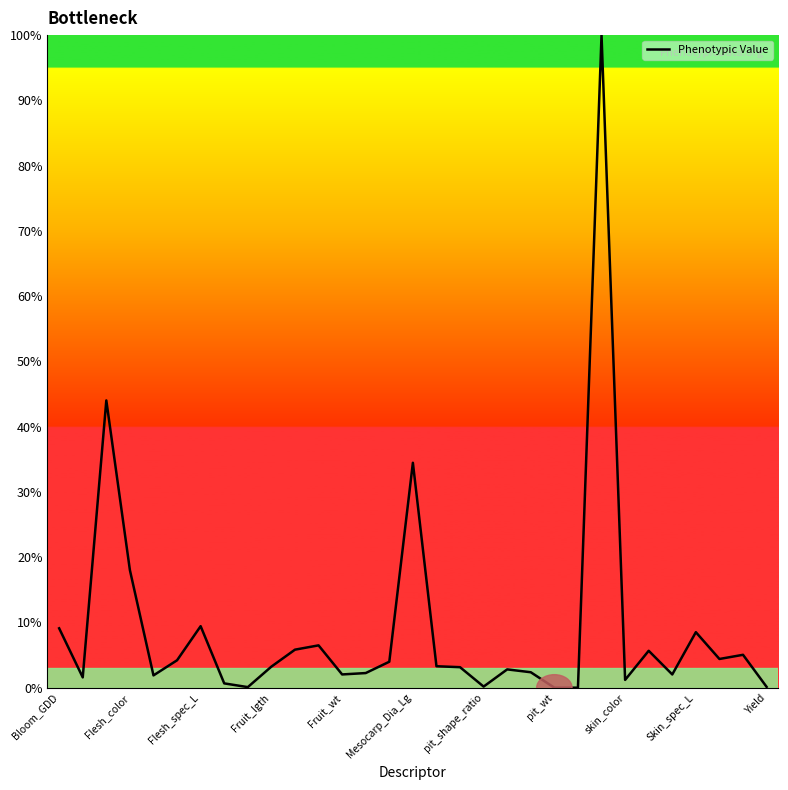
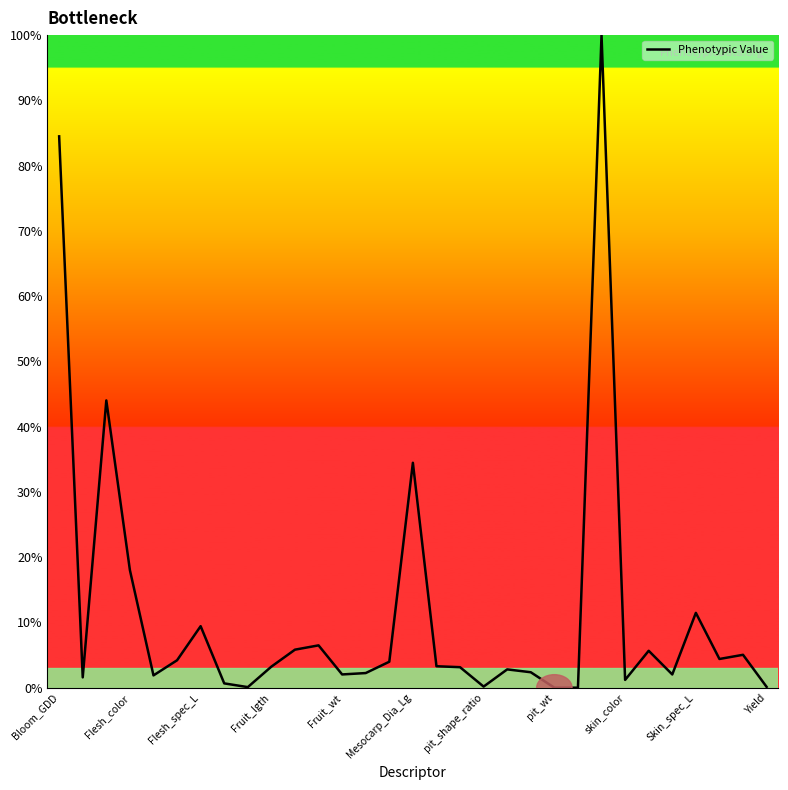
Bloom_GDD: 9% -> 84%
Skin_spec_L: 9% -> 11%
